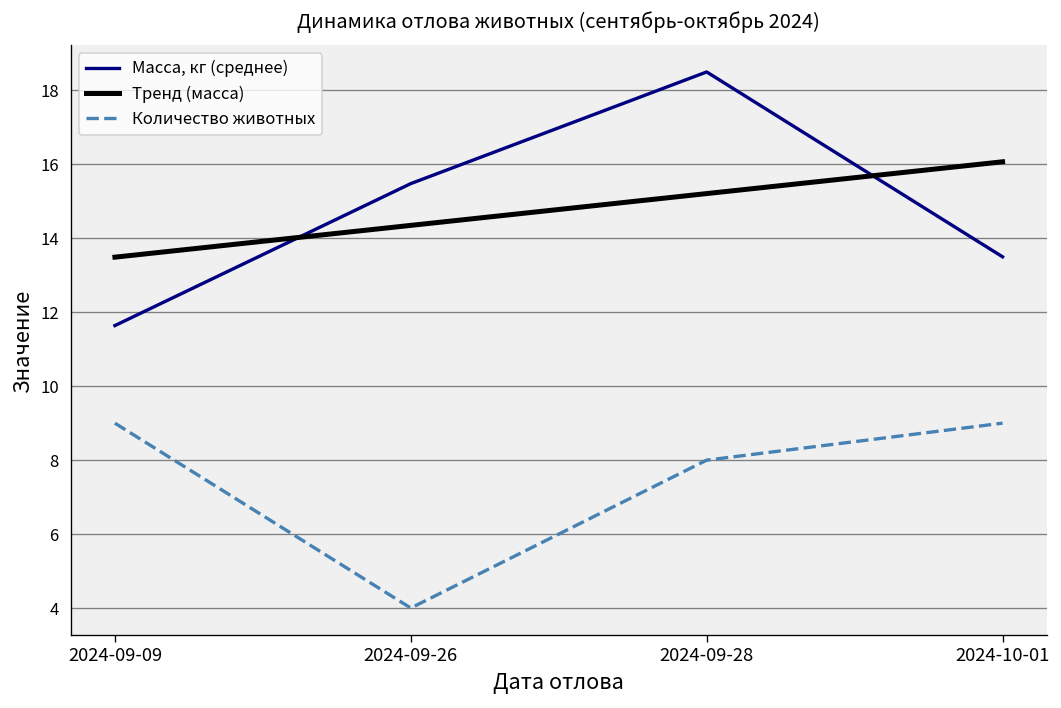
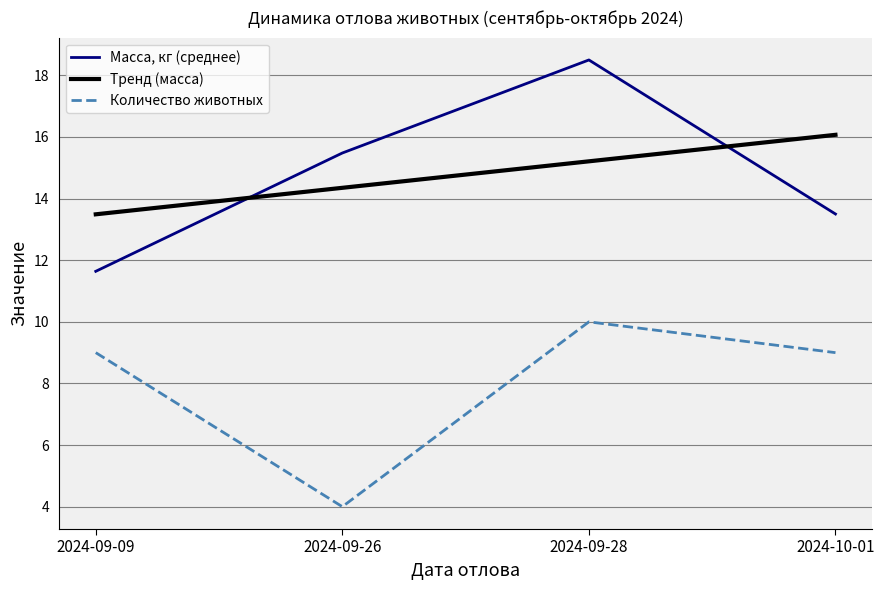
Количество животных, 2024-09-28: 8 -> 10
